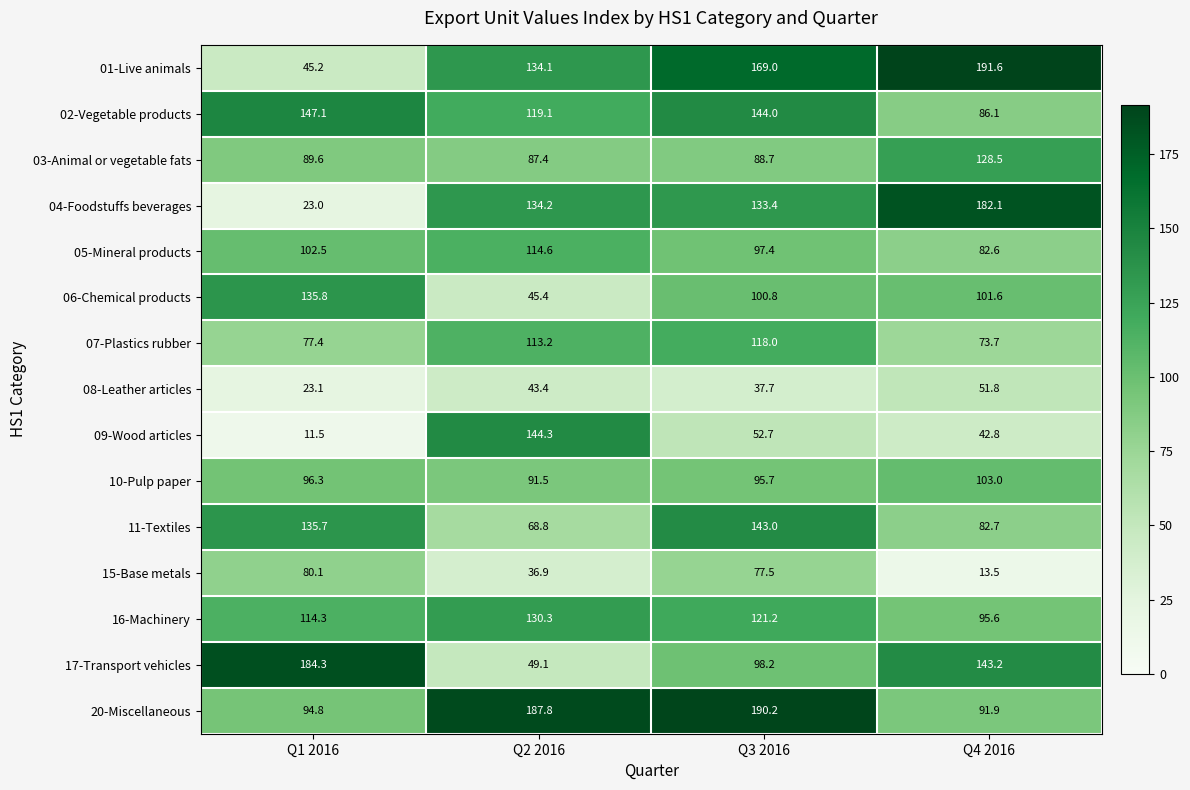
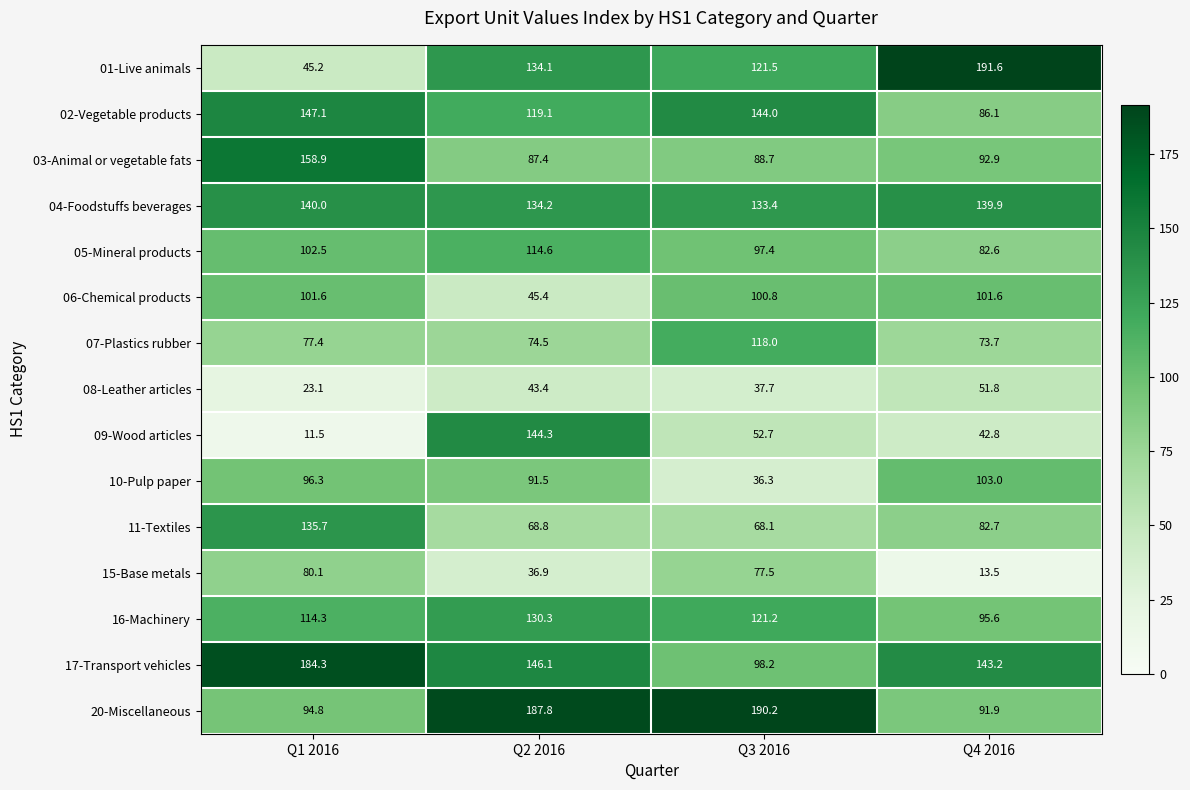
01-Live animals, Q3 2016: 169.0 -> 121.5
03-Animal or vegetable fats, Q1 2016: 89.6 -> 158.9
03-Animal or vegetable fats, Q4 2016: 128.5 -> 92.9
04-Foodstuffs beverages, Q1 2016: 23.0 -> 140.0
04-Foodstuffs beverages, Q4 2016: 182.1 -> 139.9
06-Chemical products, Q1 2016: 135.8 -> 101.6
07-Plastics rubber, Q2 2016: 113.2 -> 74.5
10-Pulp paper, Q3 2016: 95.7 -> 36.3
11-Textiles, Q3 2016: 143.0 -> 68.1
17-Transport vehicles, Q2 2016: 49.1 -> 146.1
